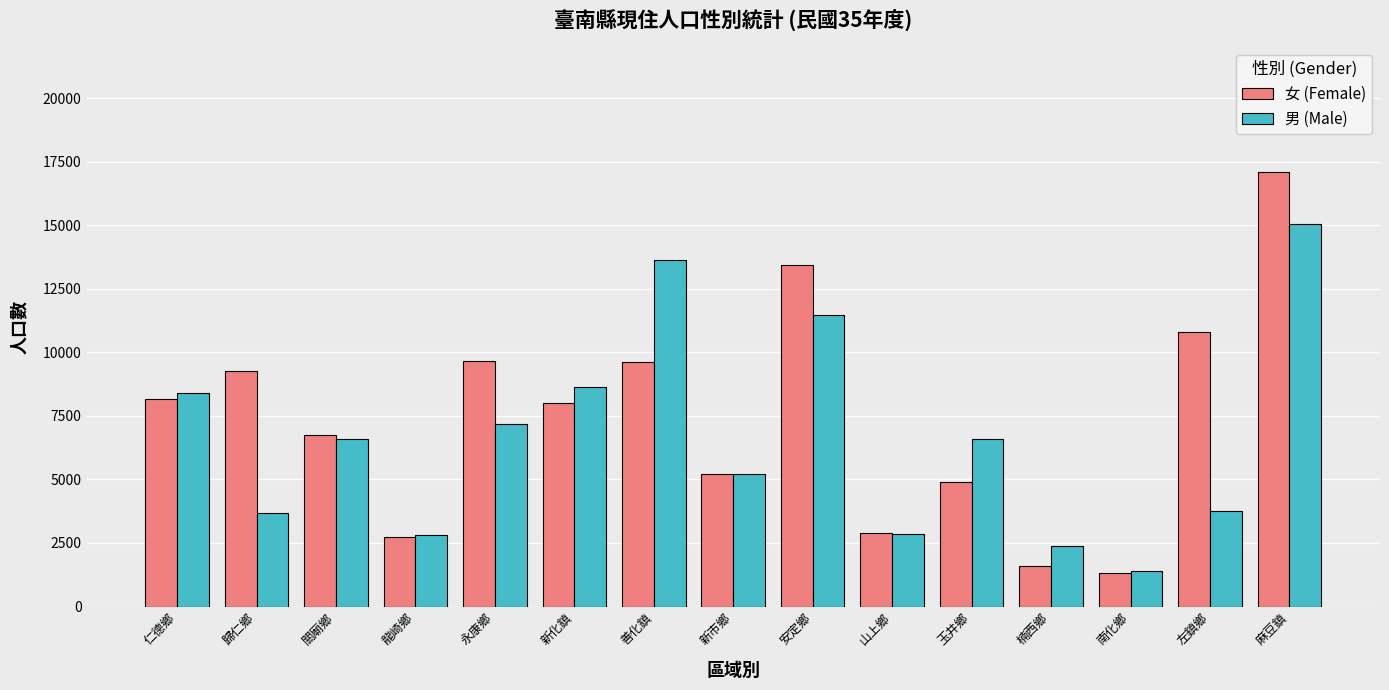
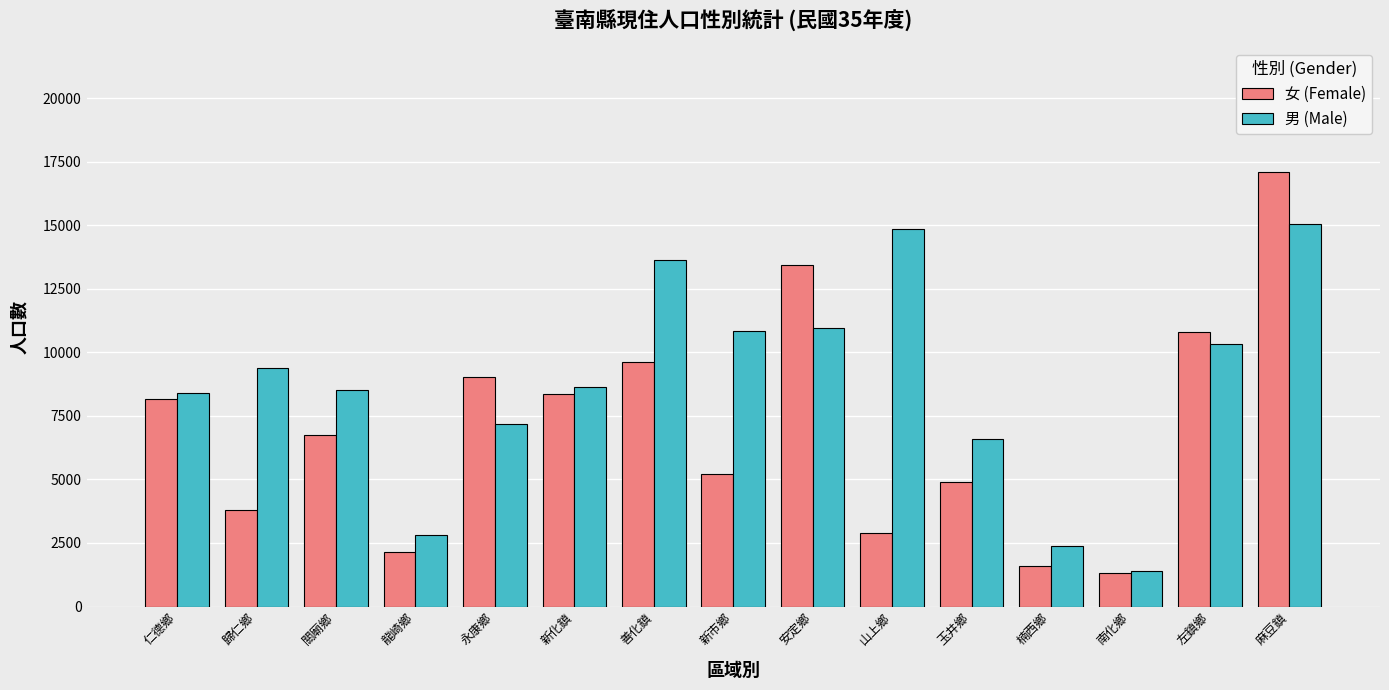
女 (Female), 歸仁鄉: 9300 -> 3800
男 (Male), 歸仁鄉: 3700 -> 9400
男 (Male), 關廟鄉: 6600 -> 8500
女 (Female), 龍崎鄉: 2700 -> 2200
女 (Female), 永康鄉: 9600 -> 9100
女 (Female), 新化鎮: 8000 -> 8400
男 (Male), 新市鄉: 5200 -> 10800
男 (Male), 安定鄉: 11500 -> 10900
男 (Male), 山上鄉: 2900 -> 14900
男 (Male), 左鎮鄉: 3800 -> 10300
